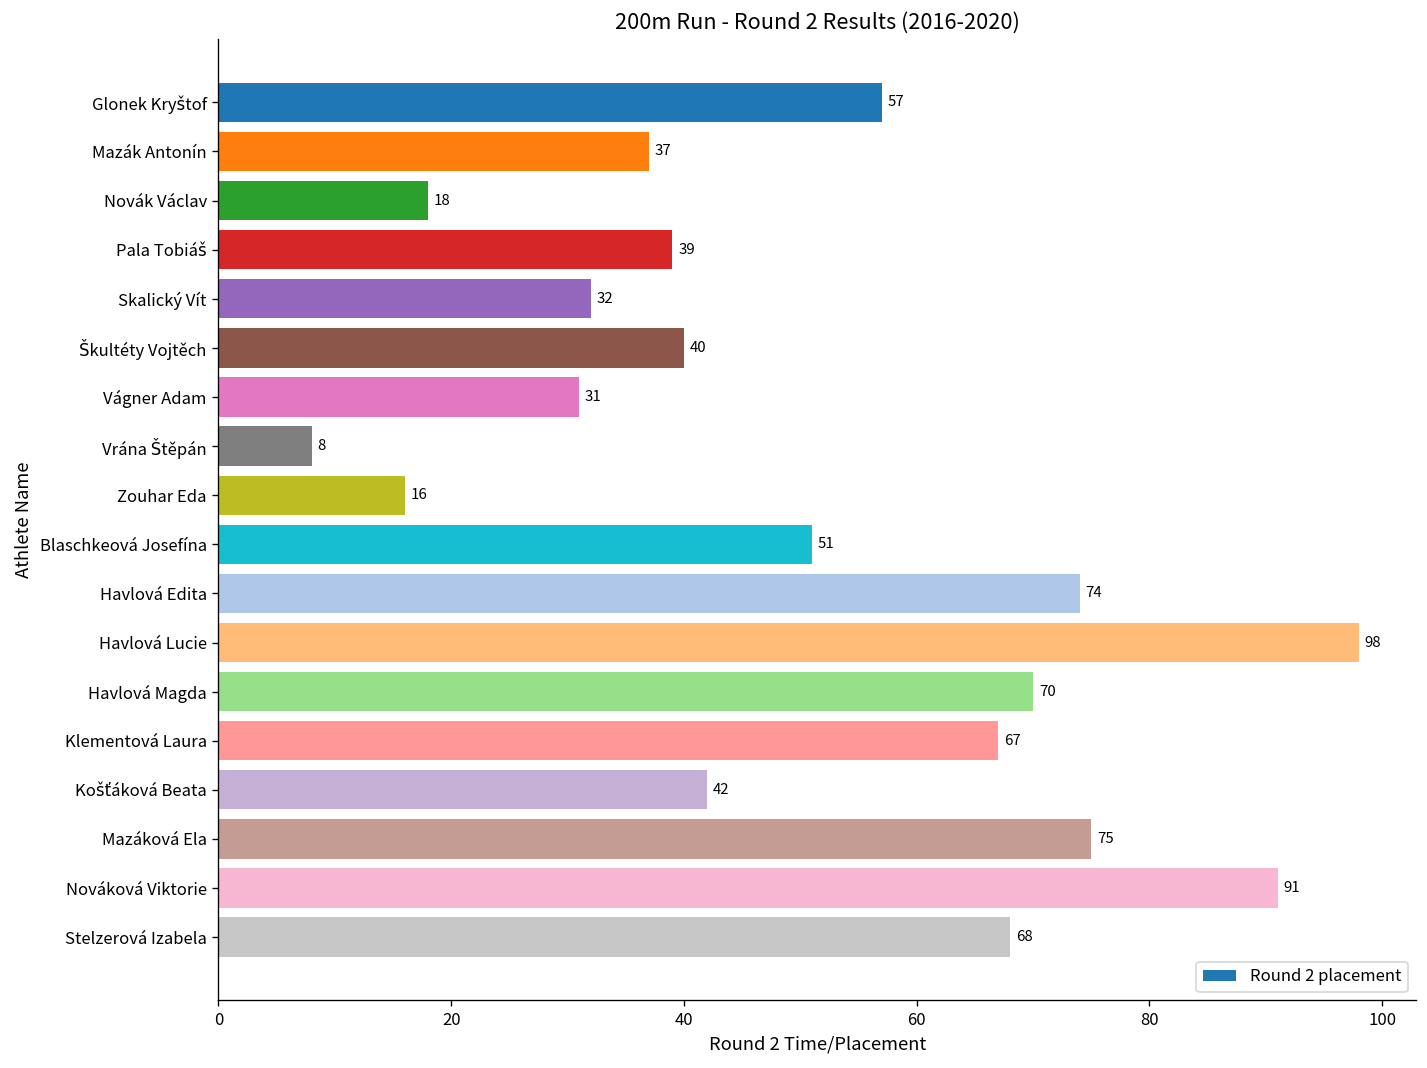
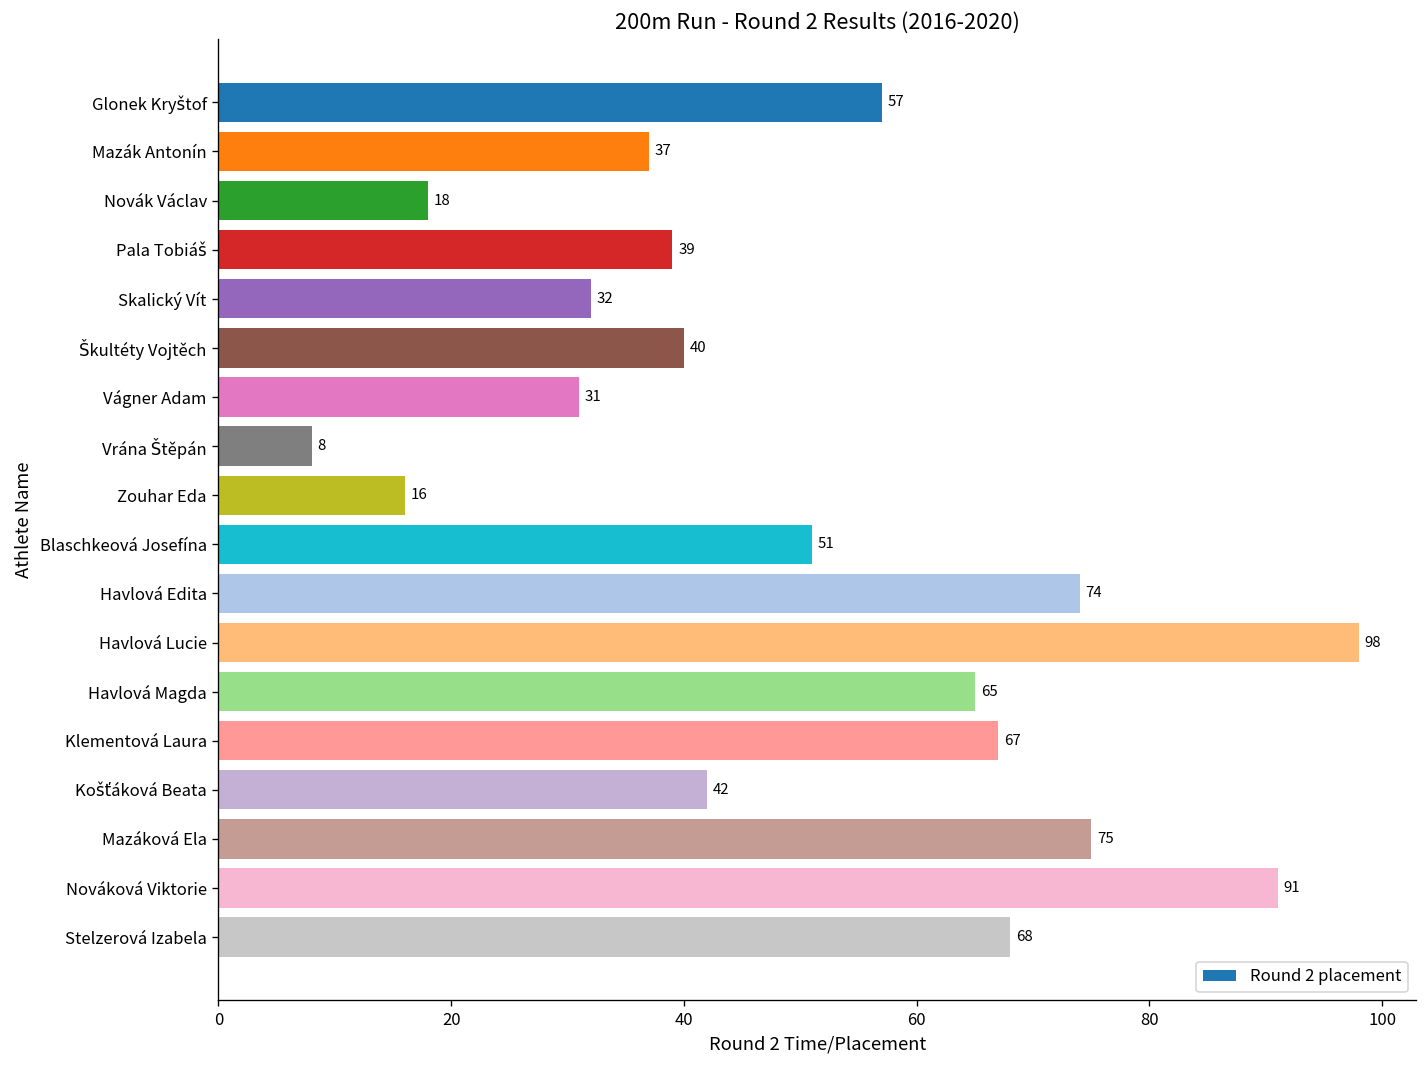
Havlová Magda: 70 -> 65
